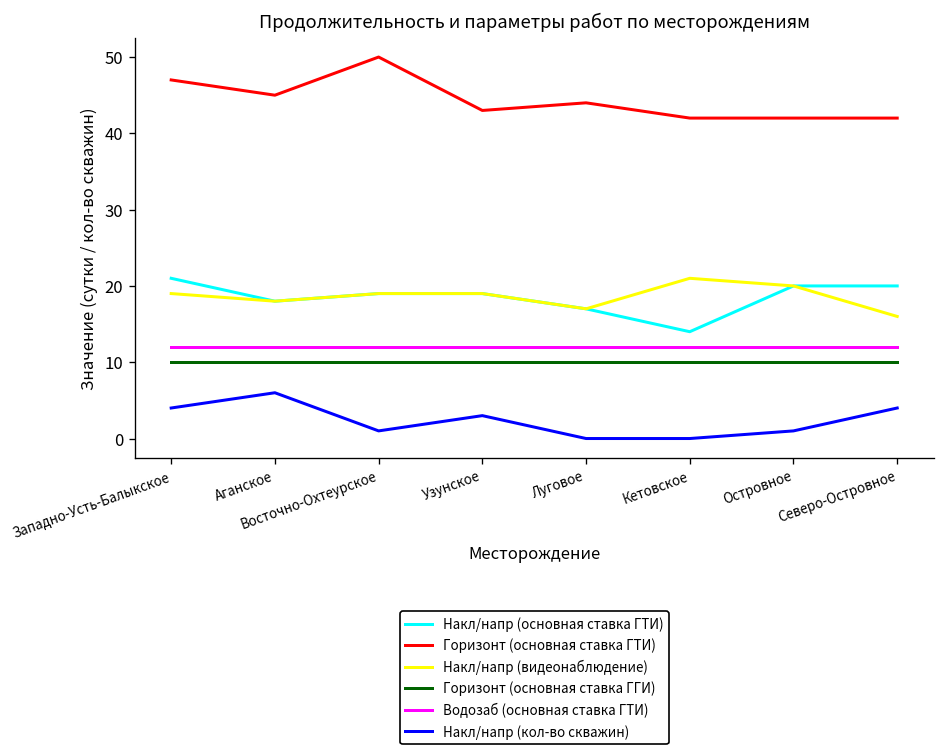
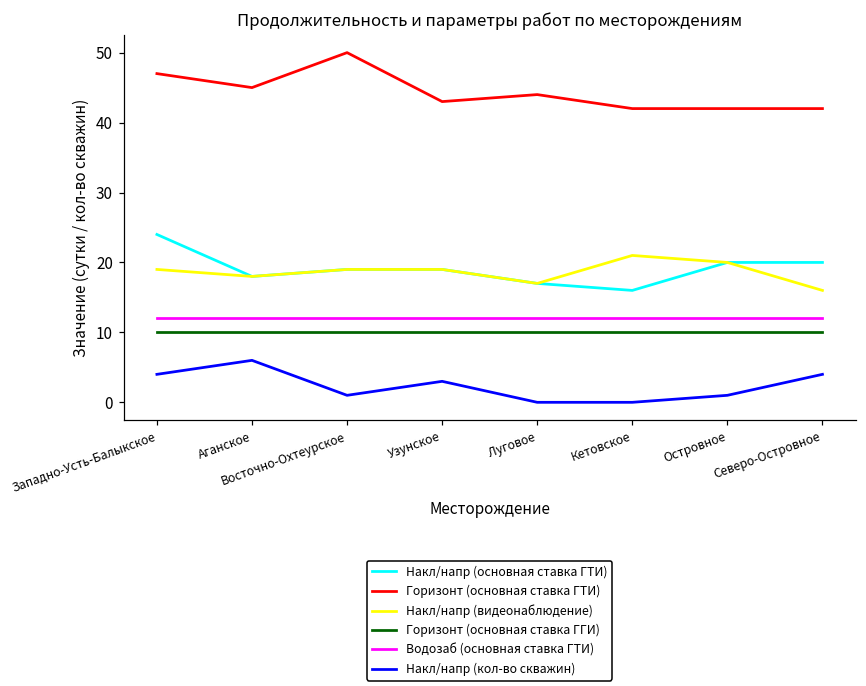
Накл/напр (основная ставка ГТИ), Западно-Усть-Балыкское: 21 -> 24
Накл/напр (основная ставка ГТИ), Кетовское: 14 -> 16
